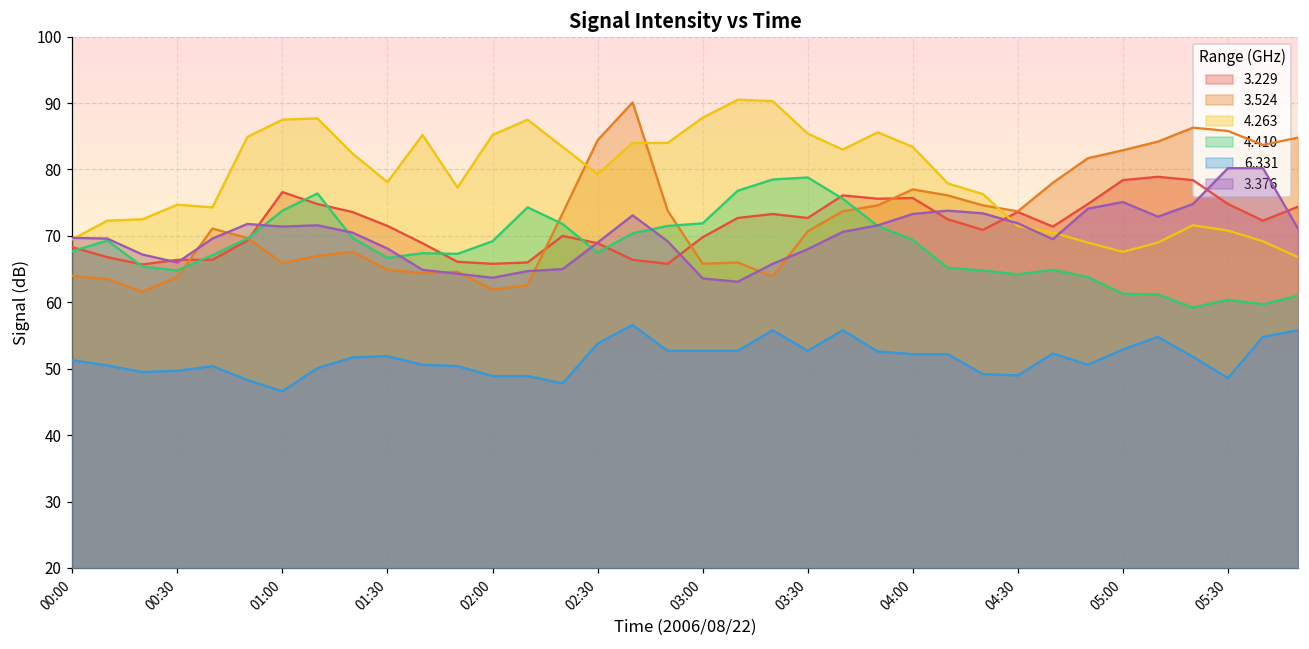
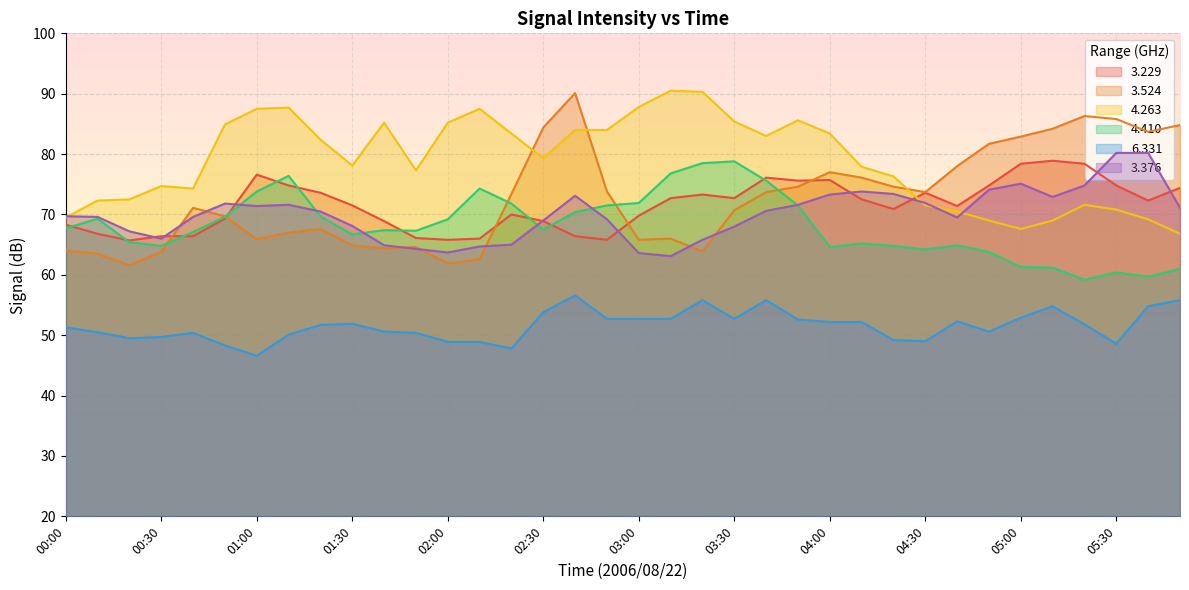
4.410, 04:00: 69 -> 65
